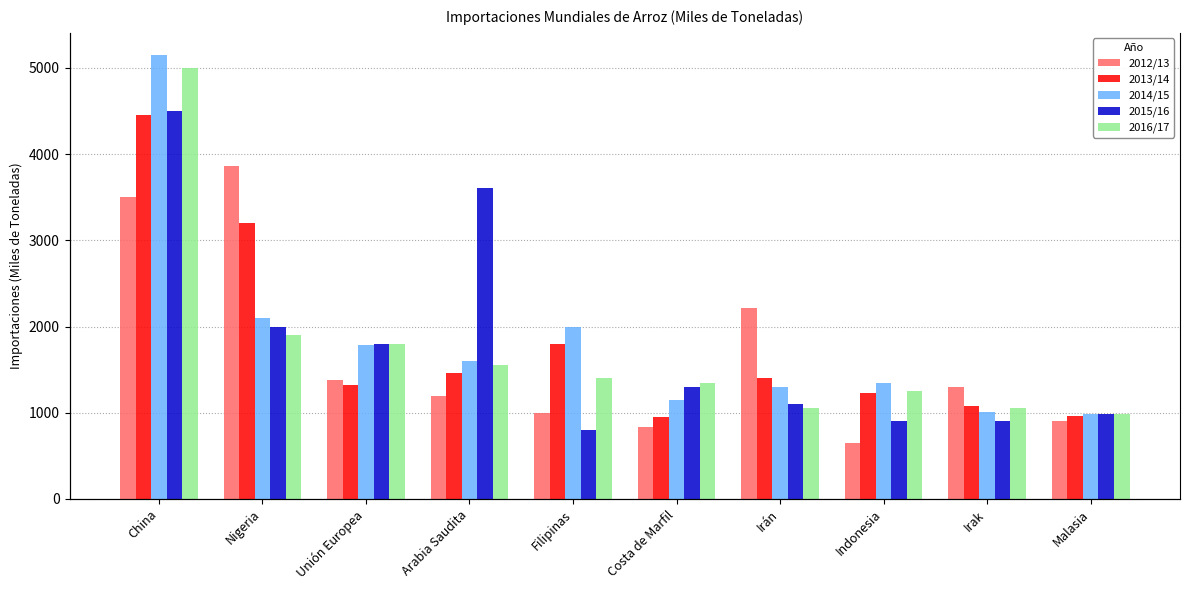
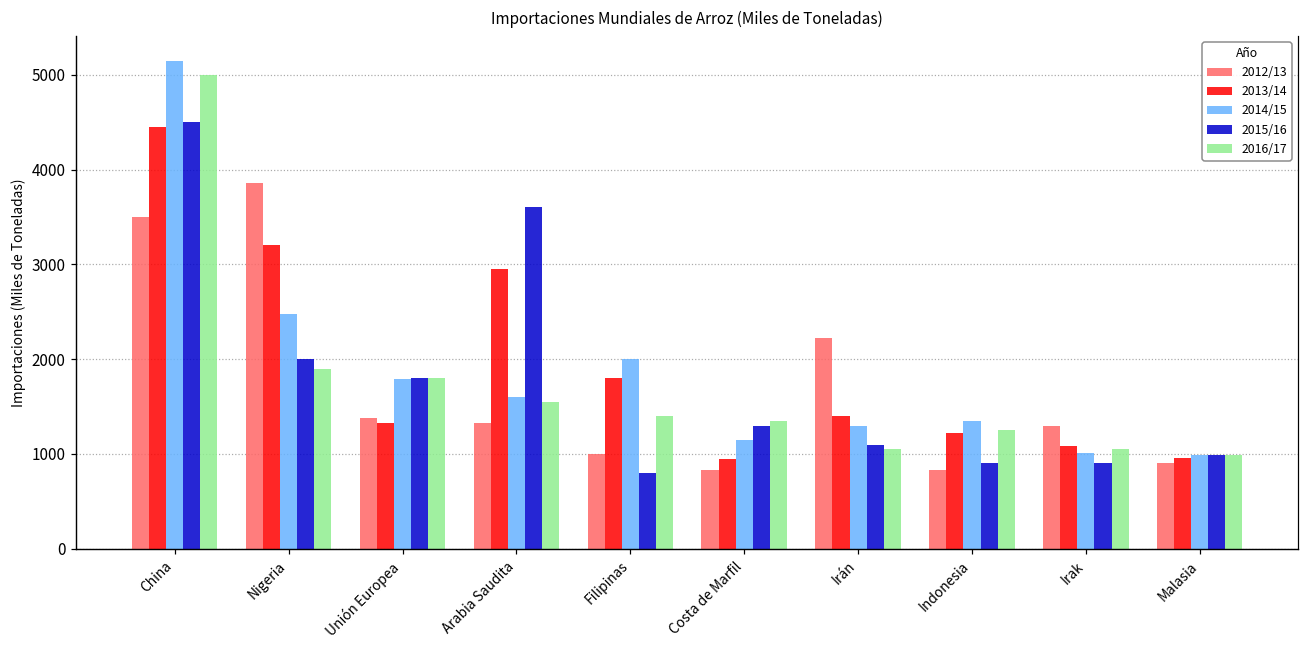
2014/15, Nigeria: 2100 -> 2500
2012/13, Arabia Saudita: 1200 -> 1300
2013/14, Arabia Saudita: 1500 -> 2900
2012/13, Indonesia: 700 -> 800
